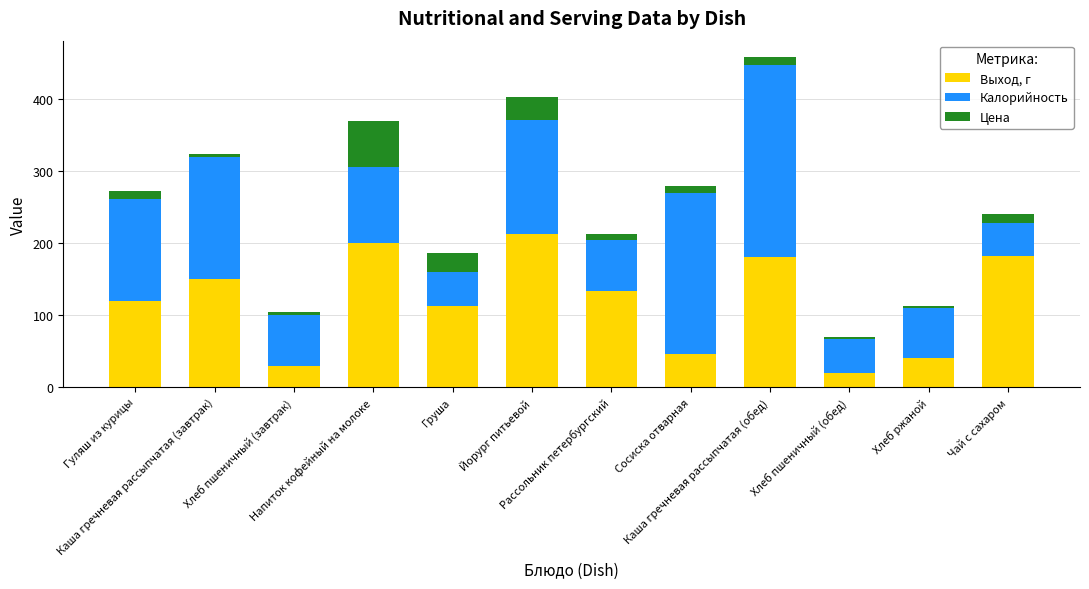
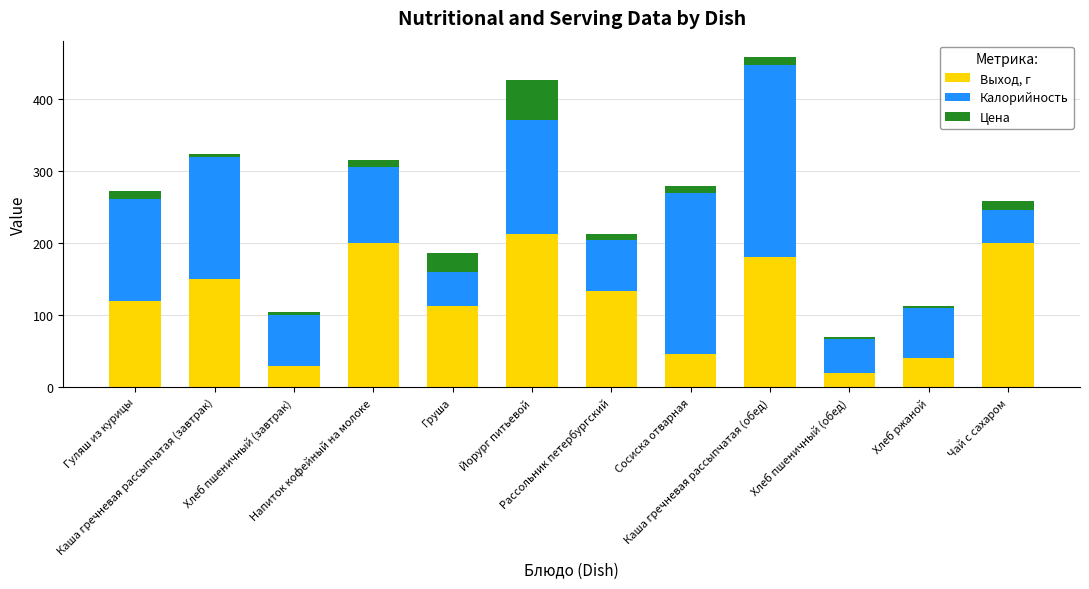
Цена, Напиток кофейный на молоке: 60 -> 10
Цена, Йорург питьевой: 30 -> 50
Выход, г, Чай с сахаром: 180 -> 200
